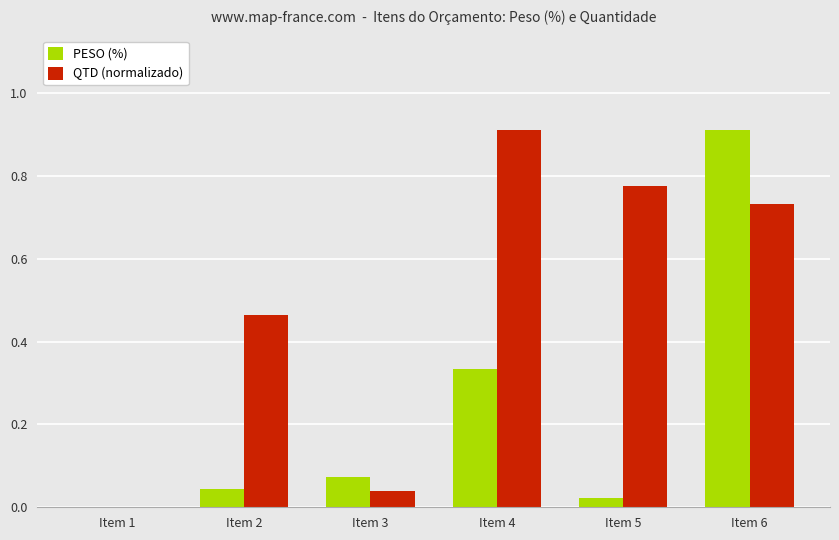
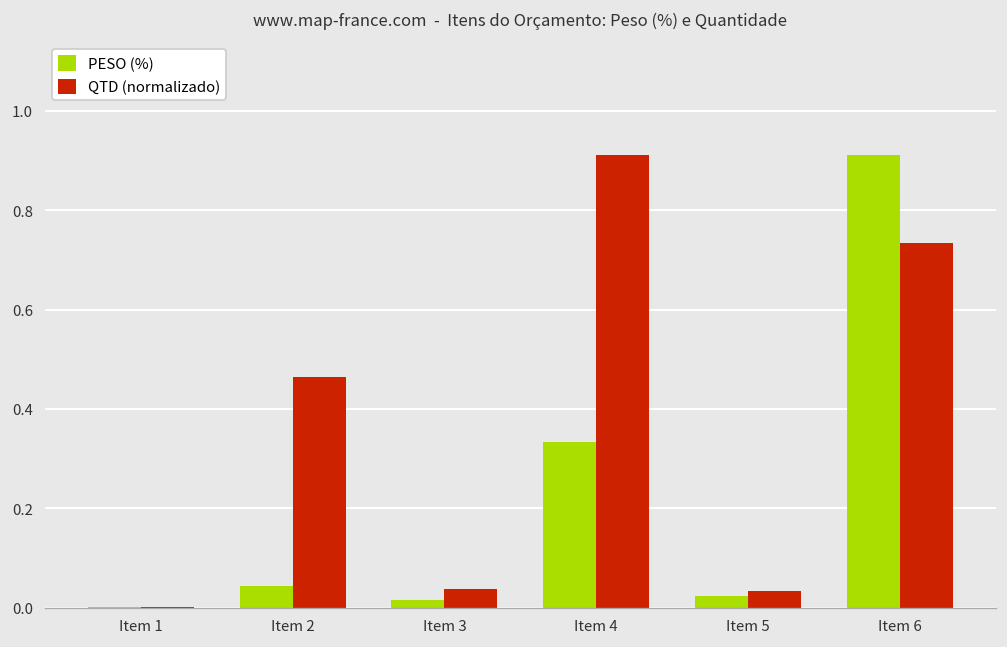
PESO (%), Item 3: 0.07 -> 0.02
QTD (normalizado), Item 5: 0.77 -> 0.03
